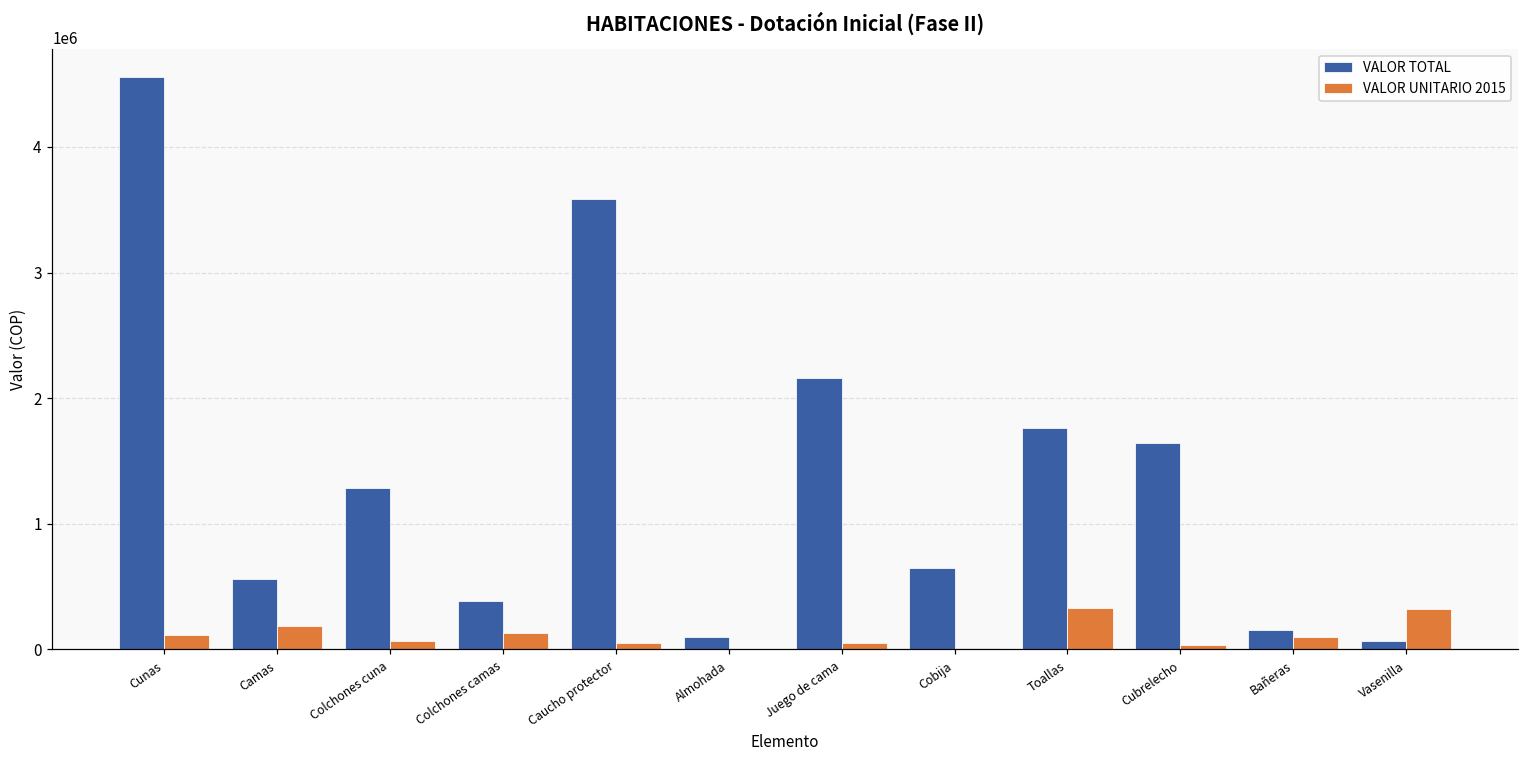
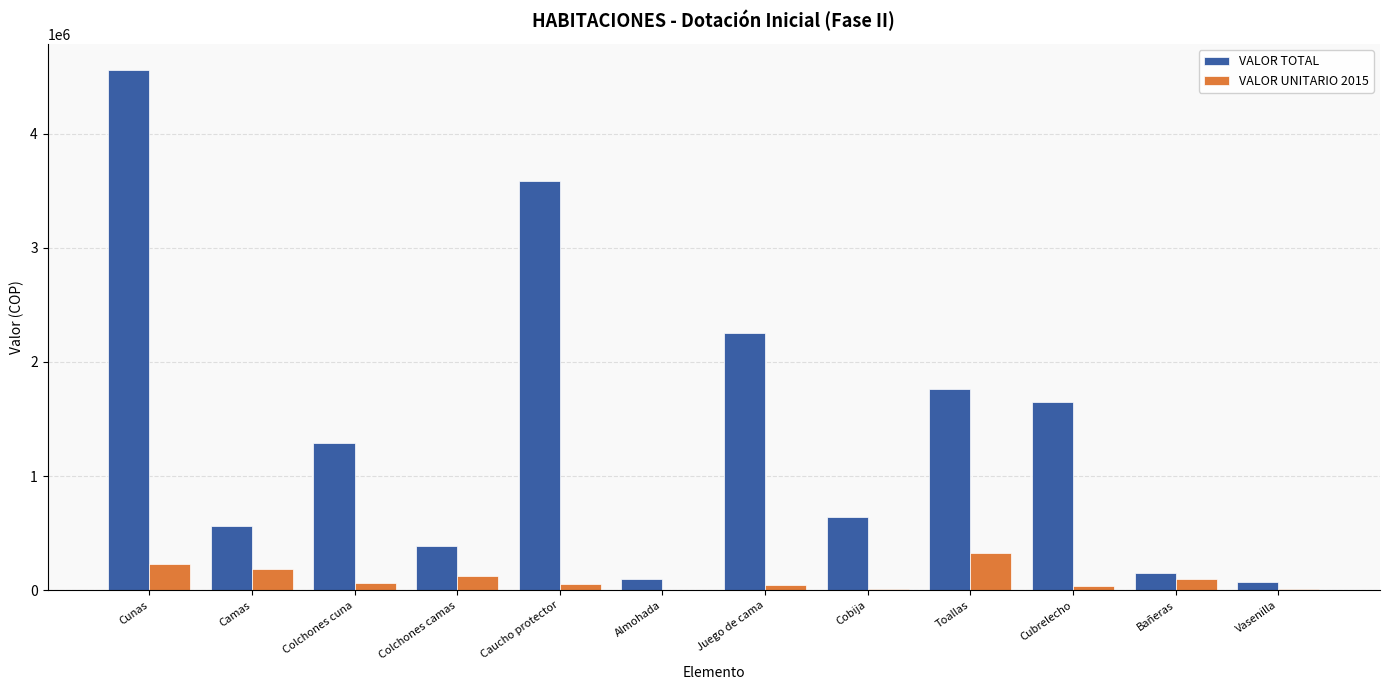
VALOR UNITARIO 2015, Cunas: 120000 -> 230000
VALOR TOTAL, Juego de cama: 2160000 -> 2250000
VALOR UNITARIO 2015, Vasenilla: 320000 -> 10000
